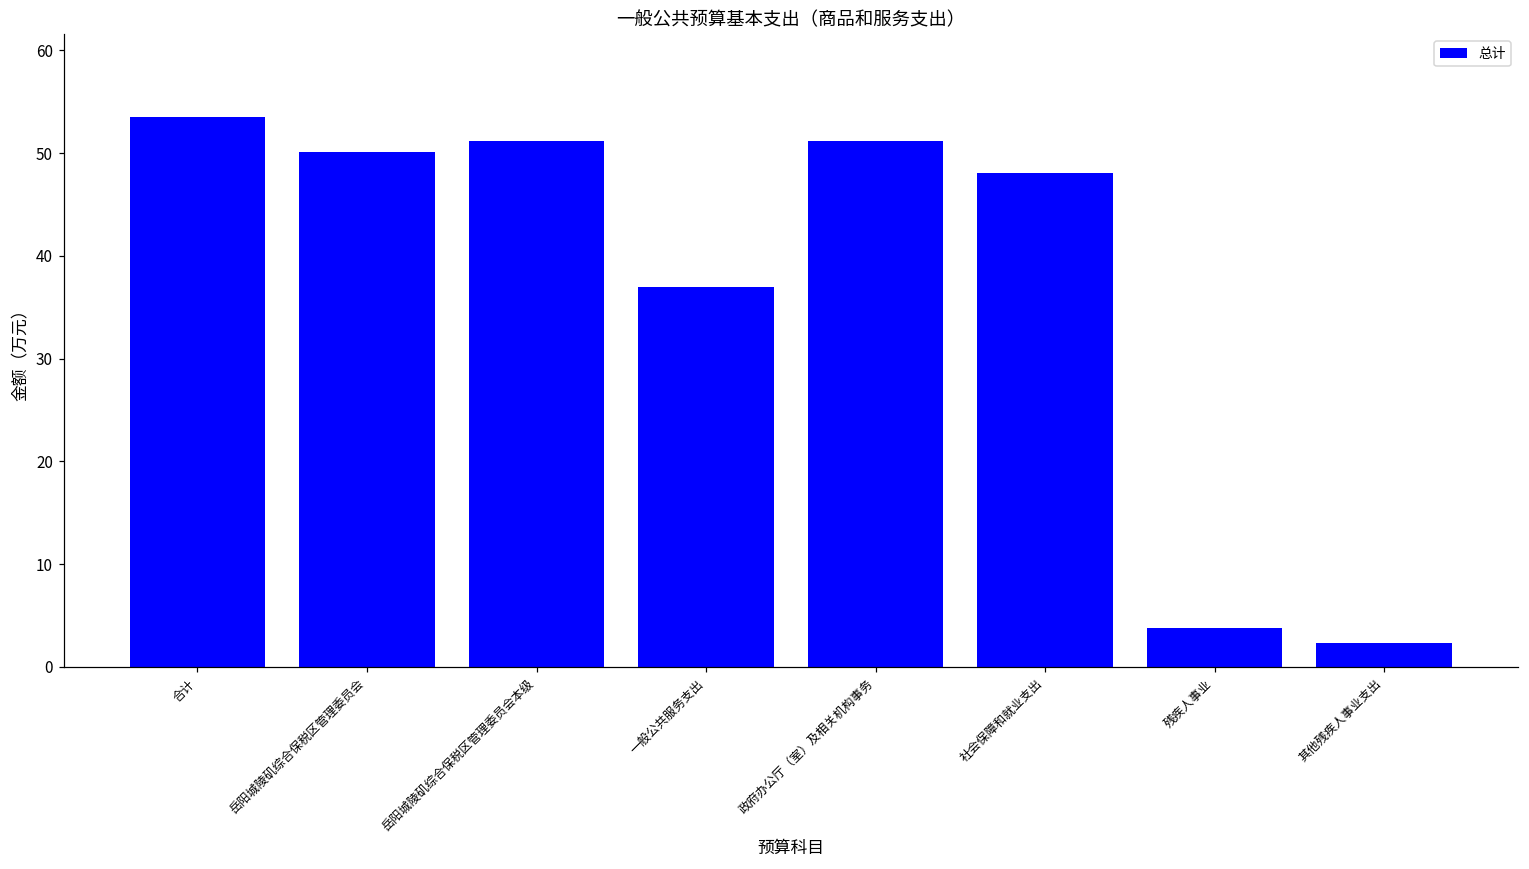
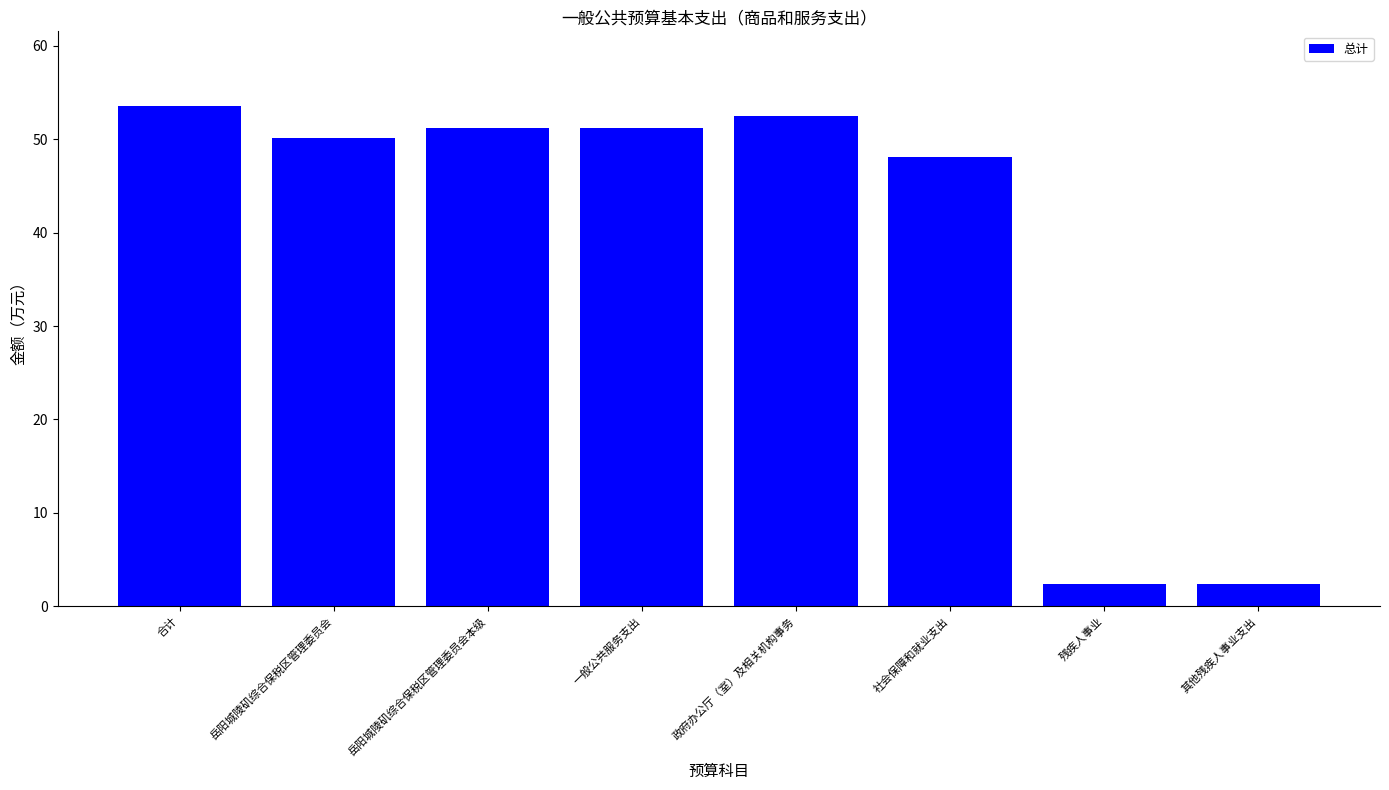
一般公共服务支出: 37 -> 51
政府办公厅（室）及相关机构事务: 51 -> 52
残疾人事业: 4 -> 2
